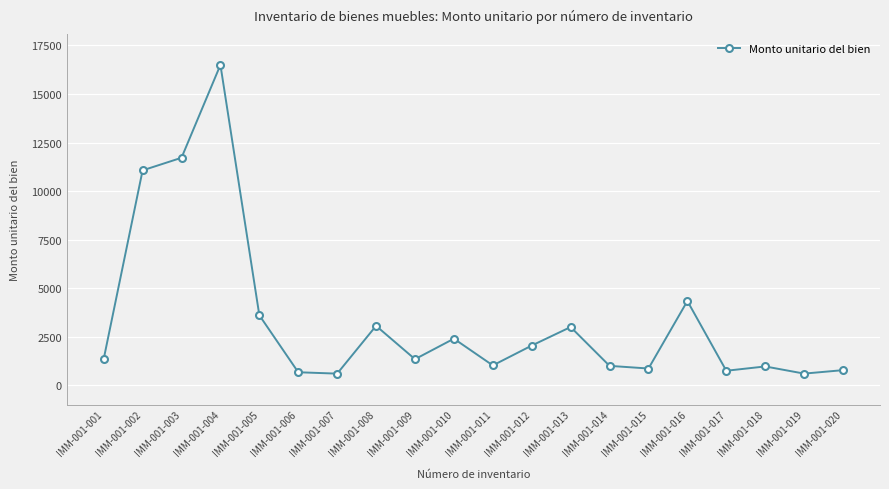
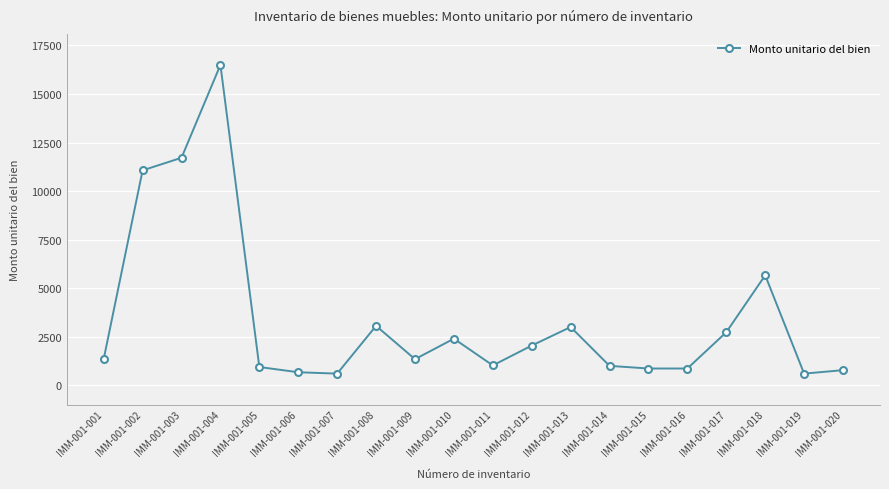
IMM-001-005: 3600 -> 900
IMM-001-016: 4300 -> 900
IMM-001-017: 700 -> 2700
IMM-001-018: 1000 -> 5700
